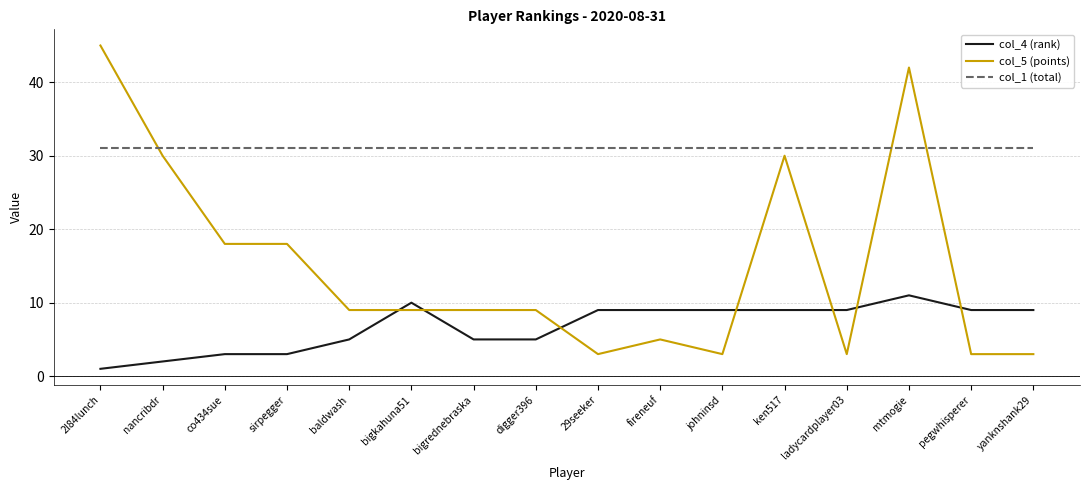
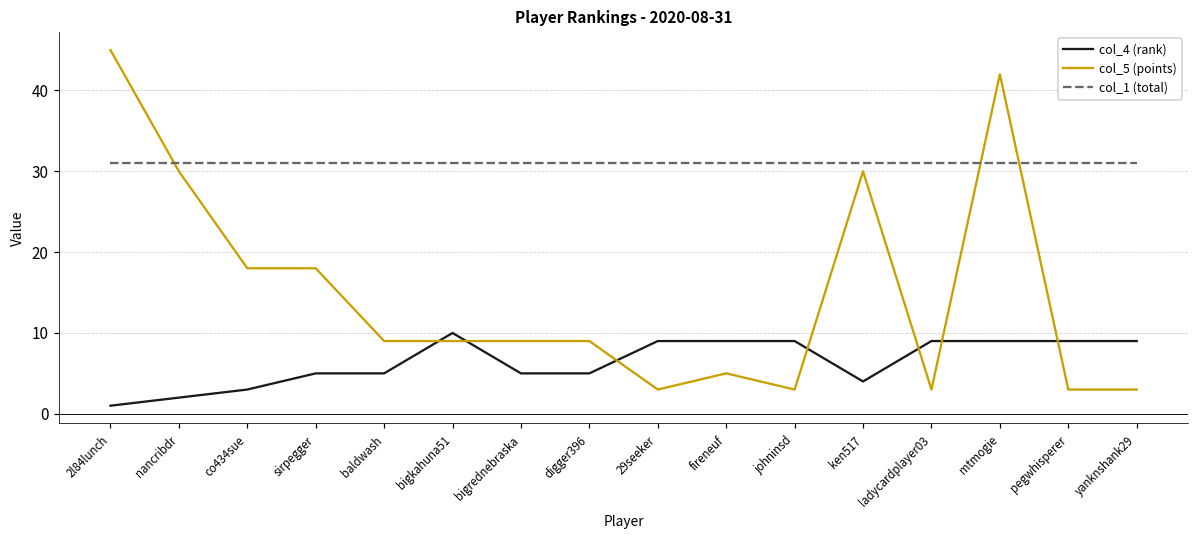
col_4 (rank), sirpegger: 3 -> 5
col_4 (rank), ken517: 9 -> 4
col_4 (rank), mtmogie: 11 -> 9
